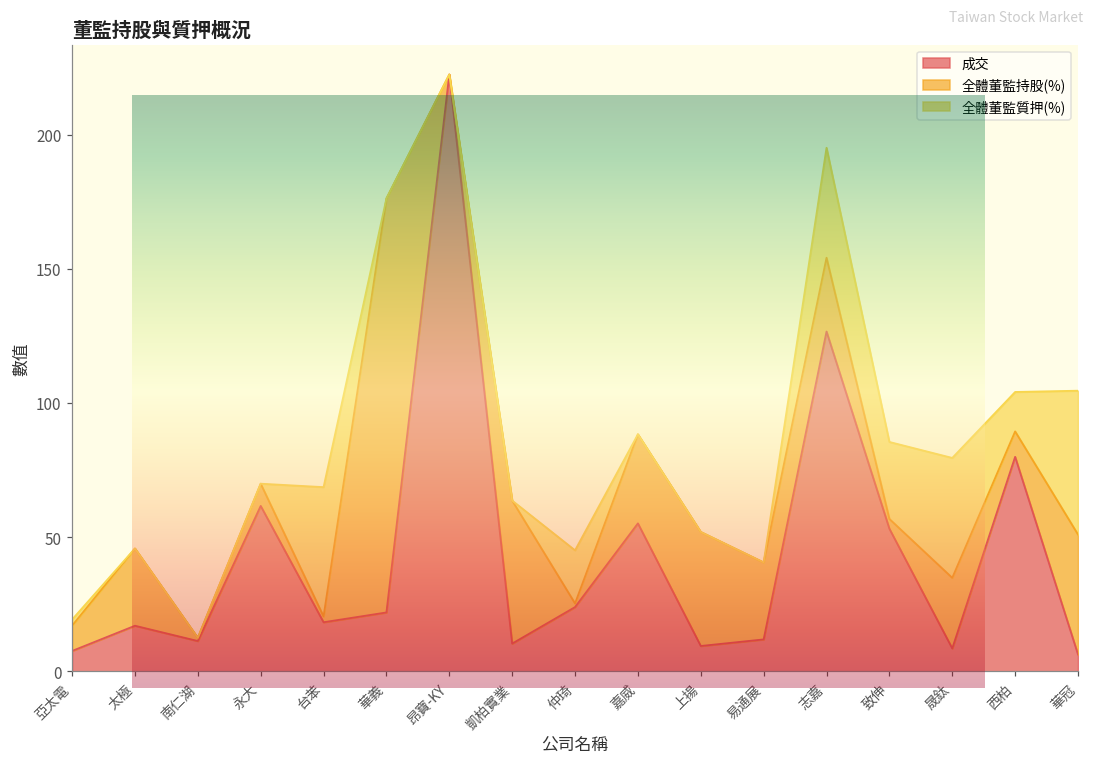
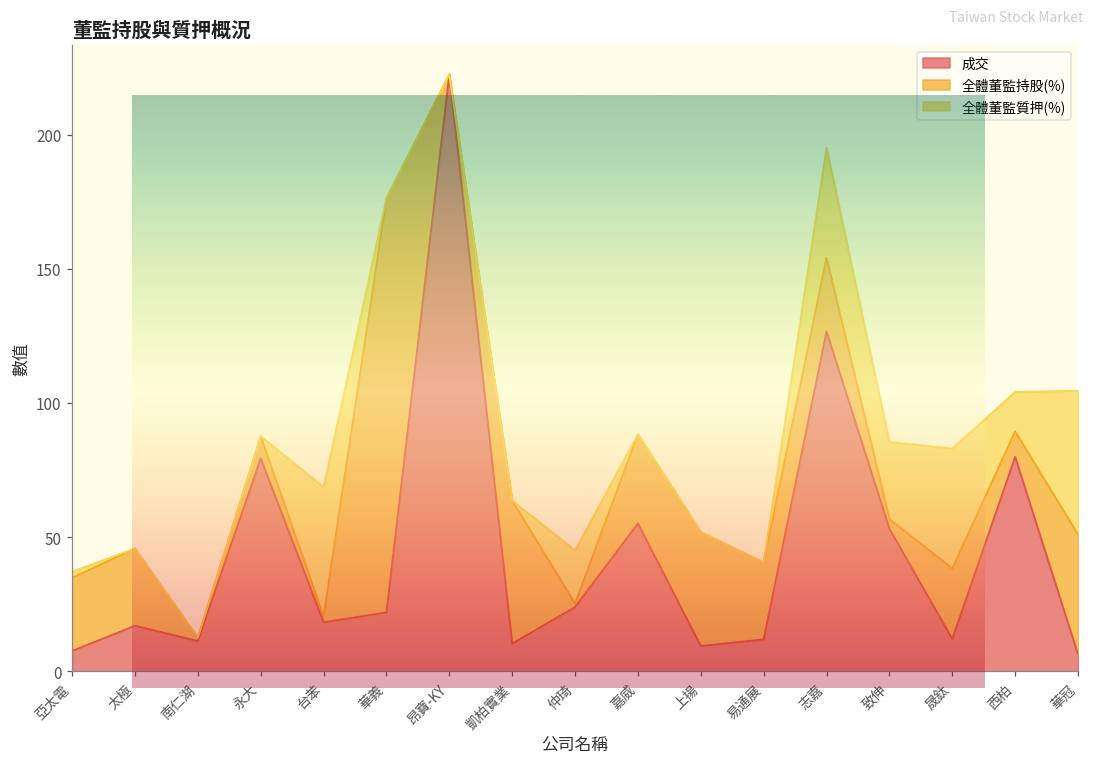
全體董監持股(%), 亞太電: 9 -> 27
成交, 永大: 62 -> 79
成交, 晟鈦: 9 -> 12
